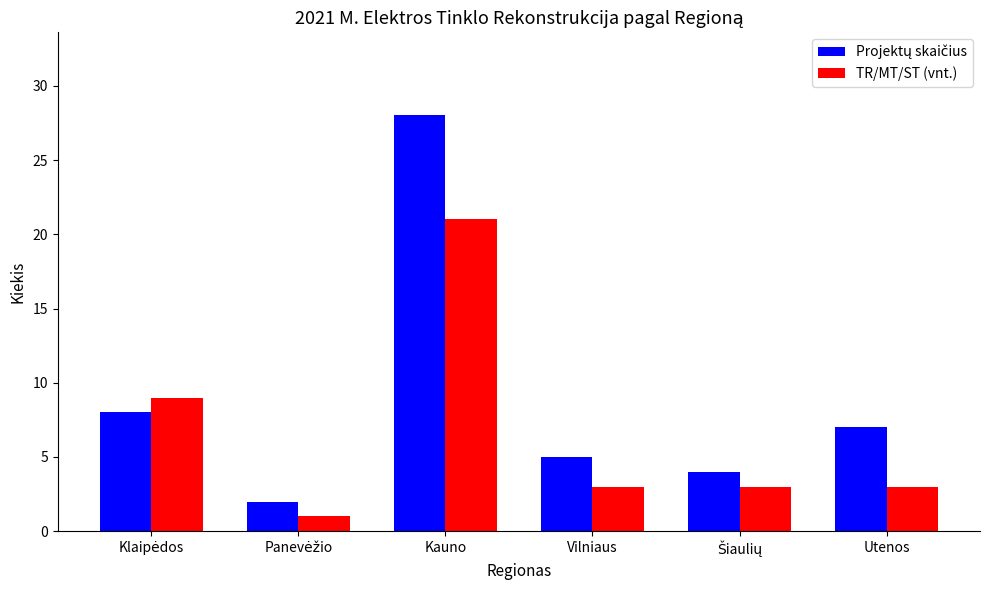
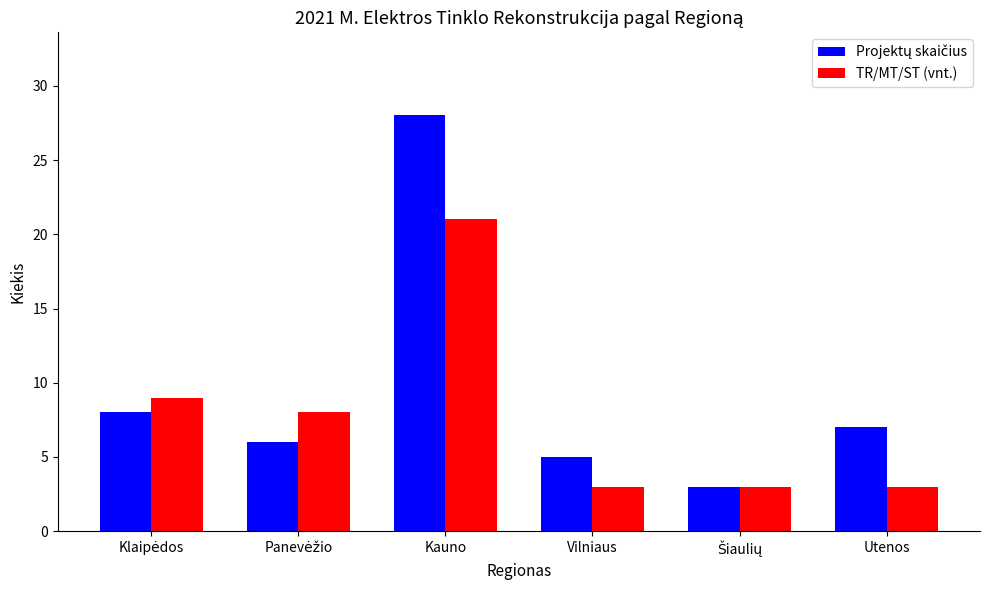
Projektų skaičius, Panevėžio: 2 -> 6
TR/MT/ST (vnt.), Panevėžio: 1 -> 8
Projektų skaičius, Šiaulių: 4 -> 3
